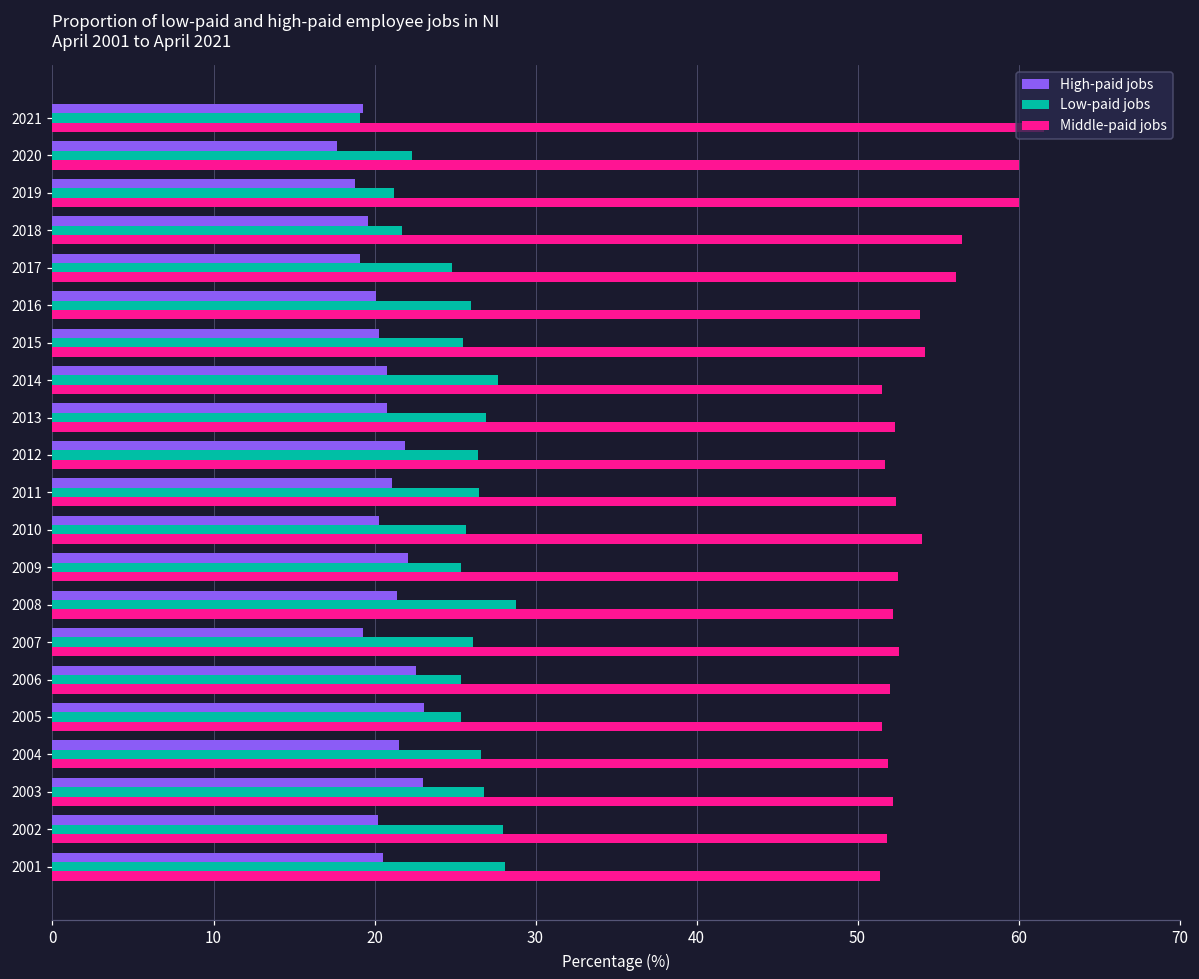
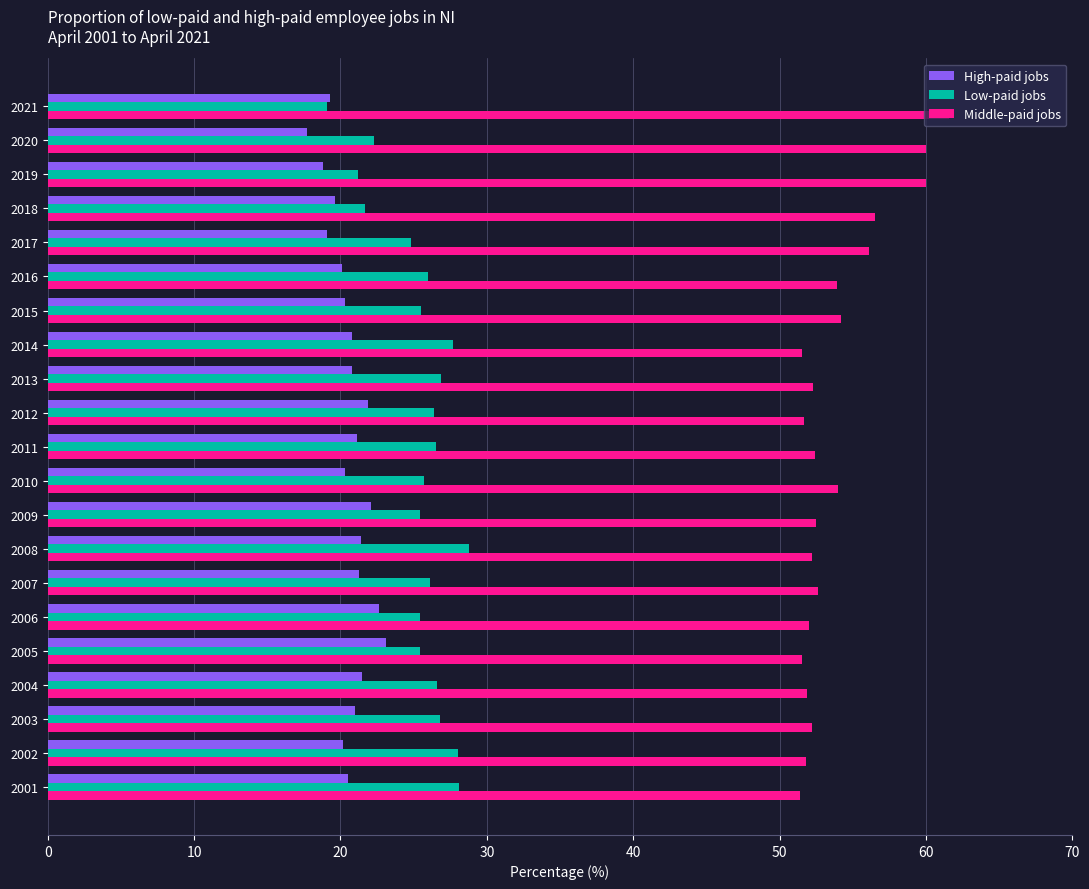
High-paid jobs, 2007: 19.3 -> 21.3
High-paid jobs, 2003: 23 -> 21
